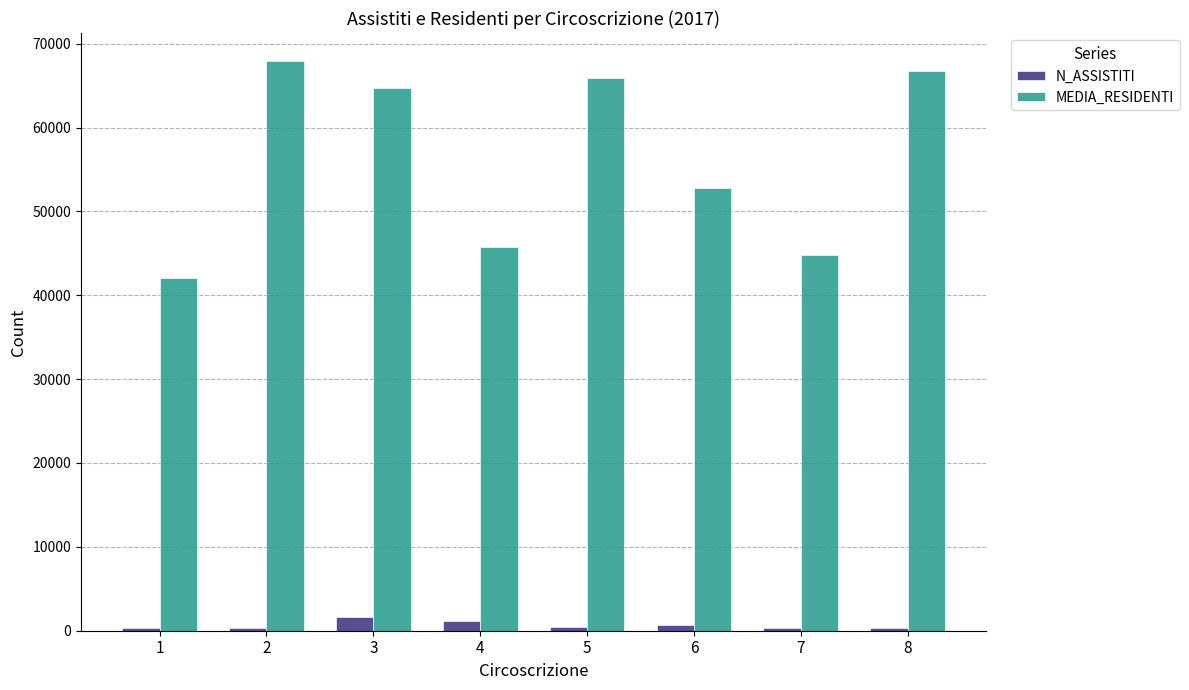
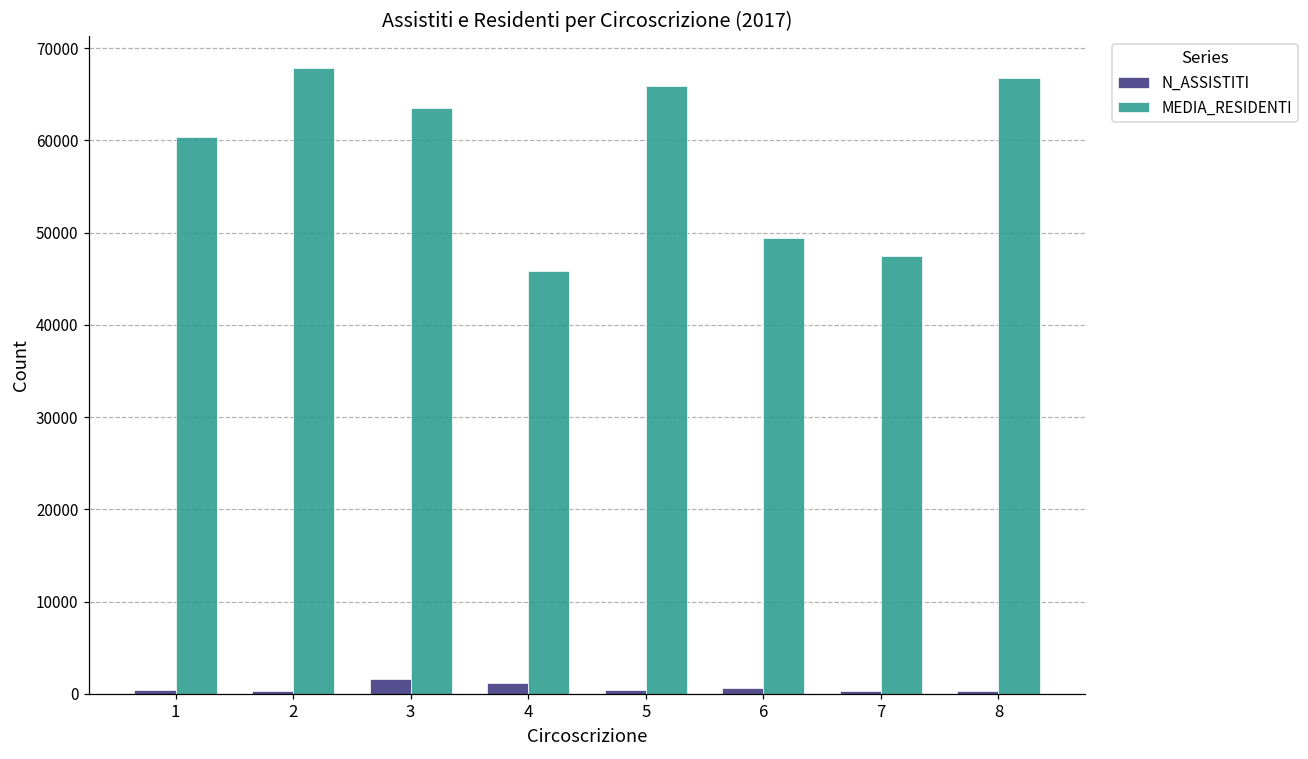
MEDIA_RESIDENTI, 1: 42000 -> 60000
MEDIA_RESIDENTI, 3: 65000 -> 63000
MEDIA_RESIDENTI, 6: 53000 -> 49000
MEDIA_RESIDENTI, 7: 45000 -> 47000
